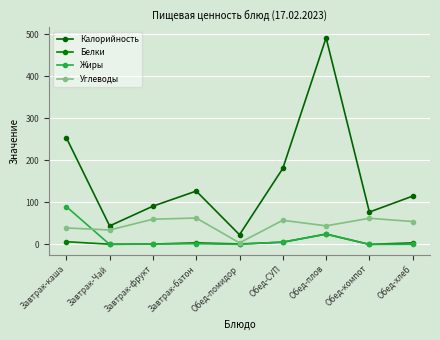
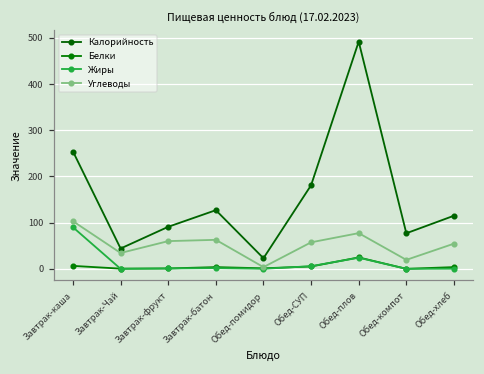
Углеводы, Завтрак-каша: 40 -> 100
Углеводы, Обед-плов: 40 -> 80
Углеводы, Обед-компот: 60 -> 20
